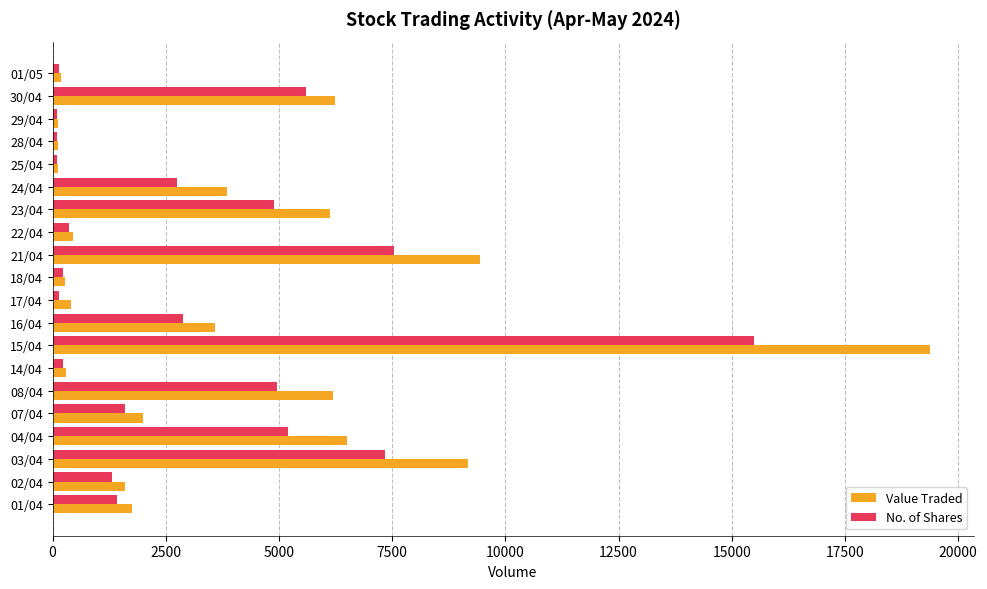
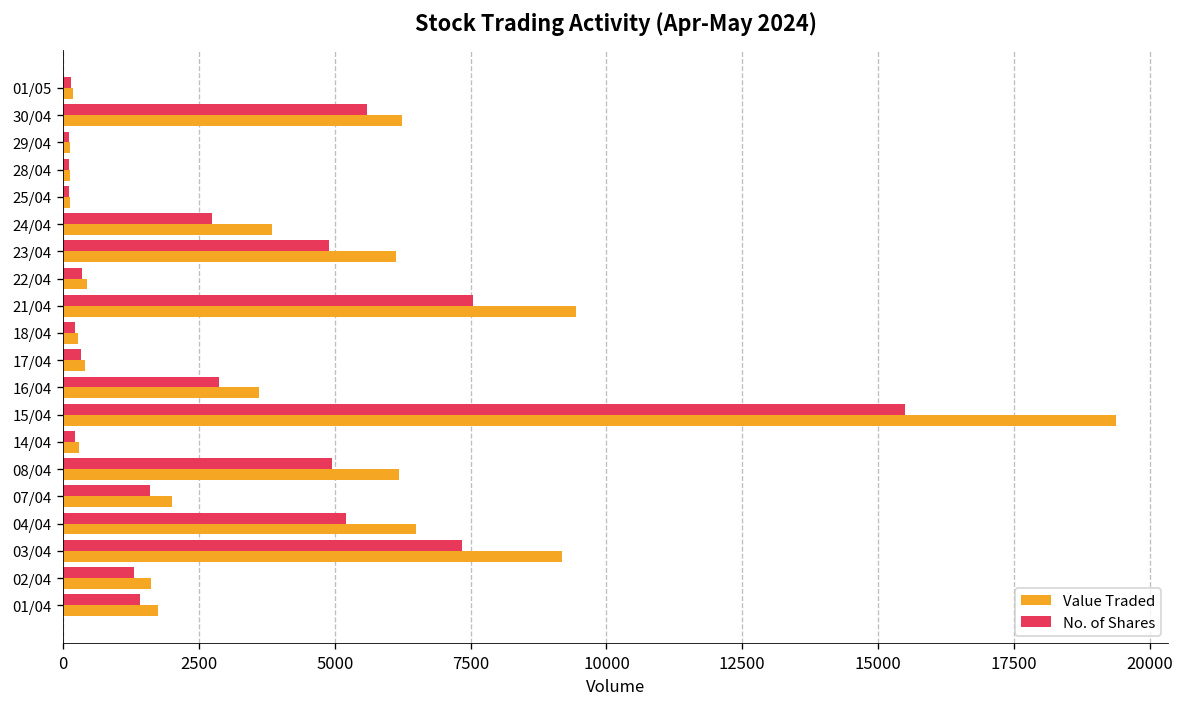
No. of Shares, 17/04: 100 -> 300
